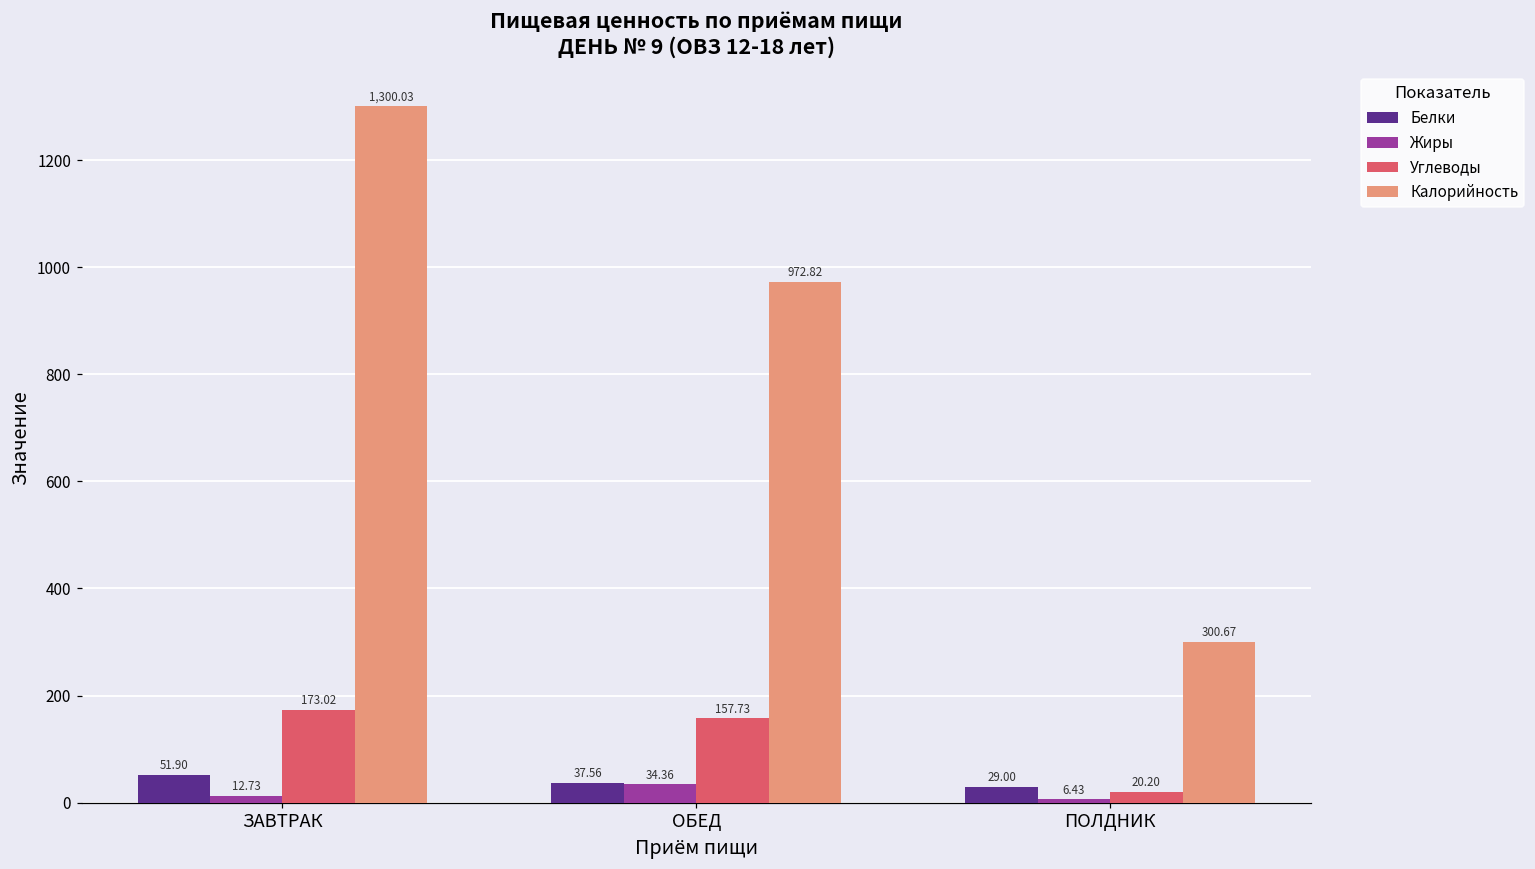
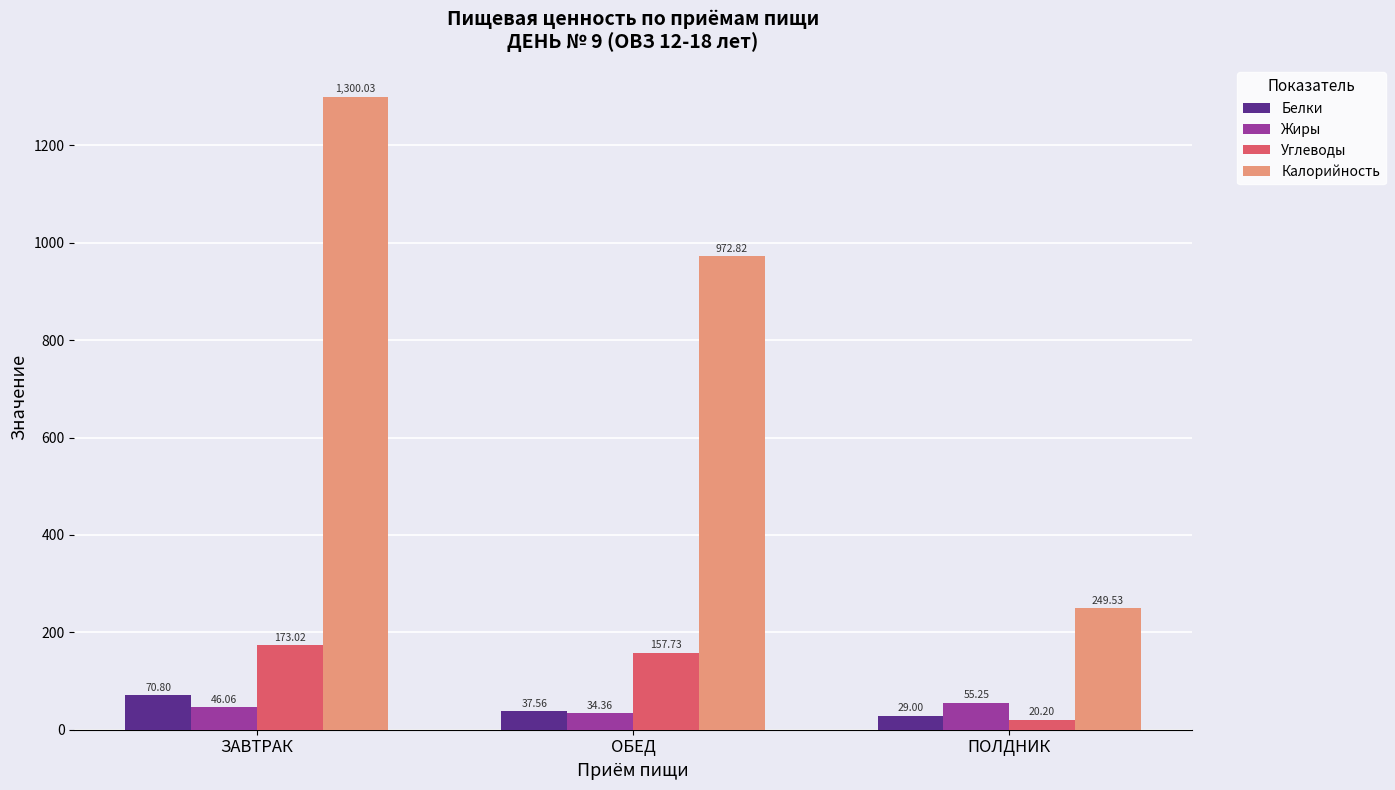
Белки, ЗАВТРАК: 51.90 -> 70.80
Жиры, ЗАВТРАК: 12.73 -> 46.06
Жиры, ПОЛДНИК: 6.43 -> 55.25
Калорийность, ПОЛДНИК: 300.67 -> 249.53
